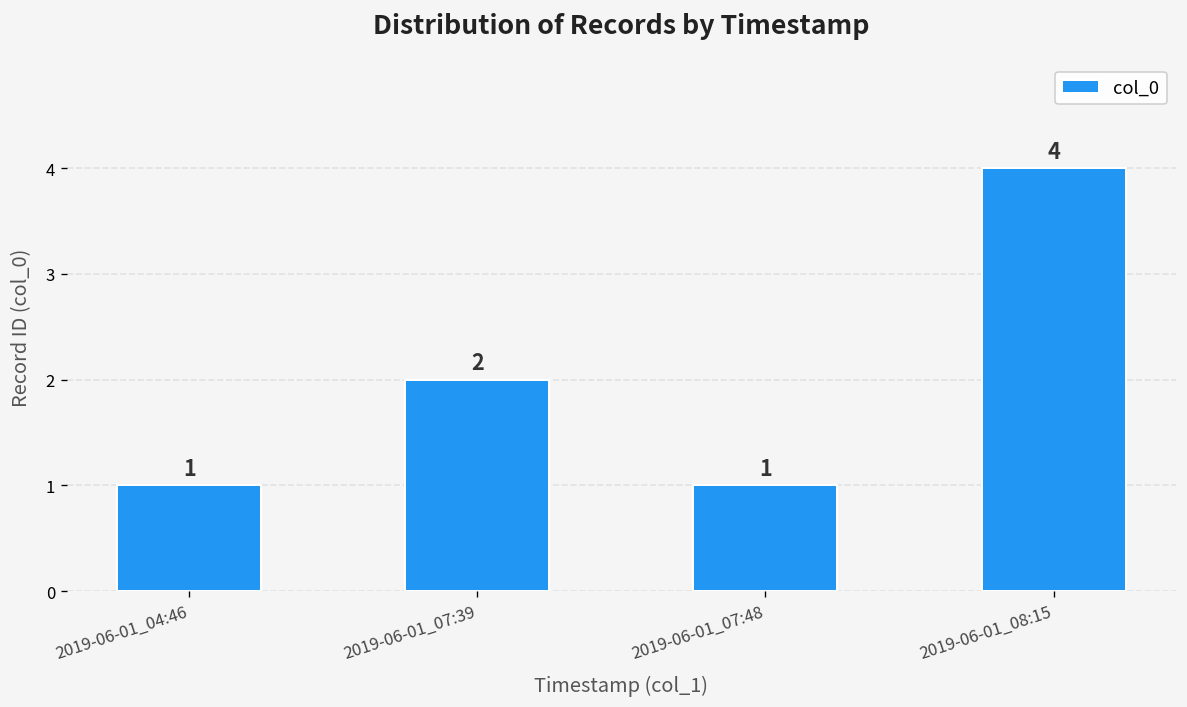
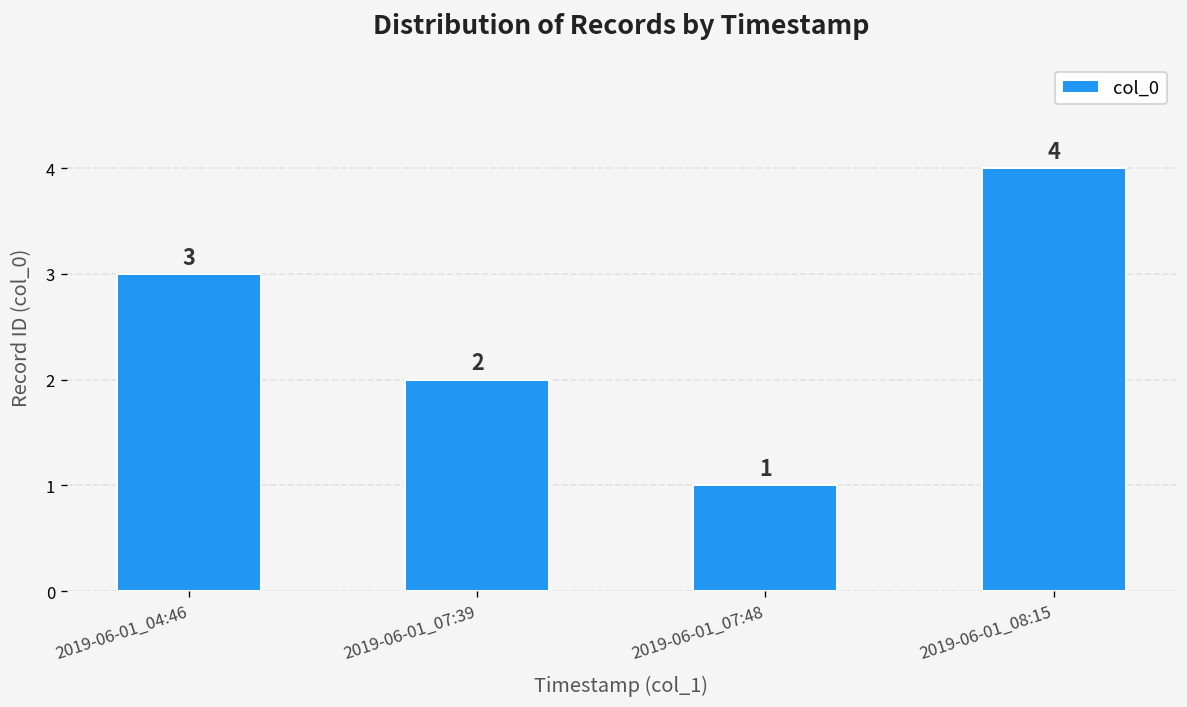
2019-06-01_04:46: 1 -> 3
